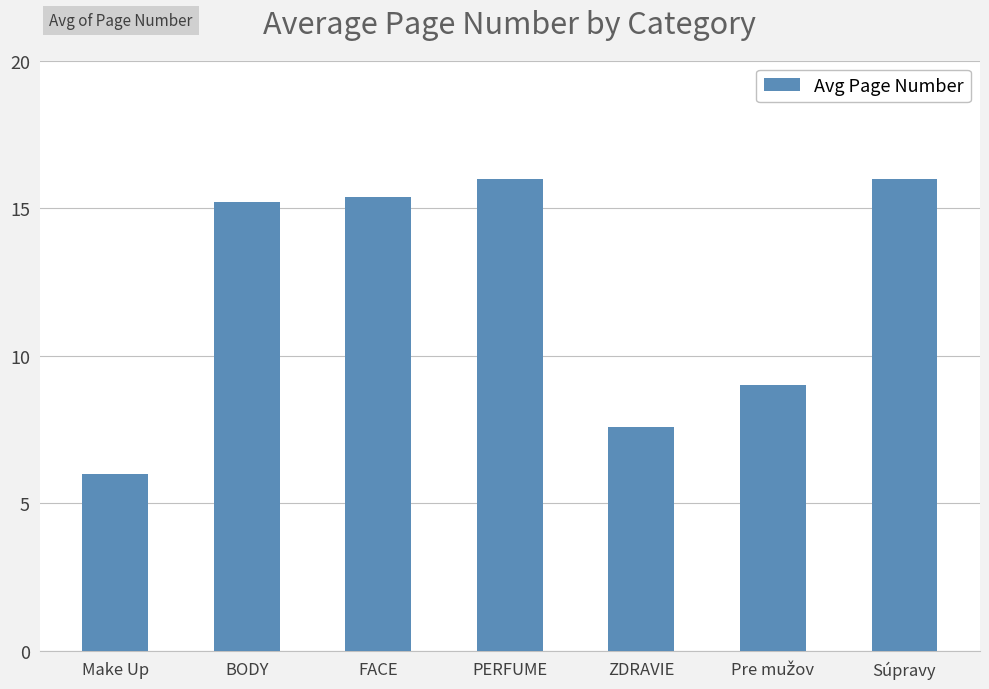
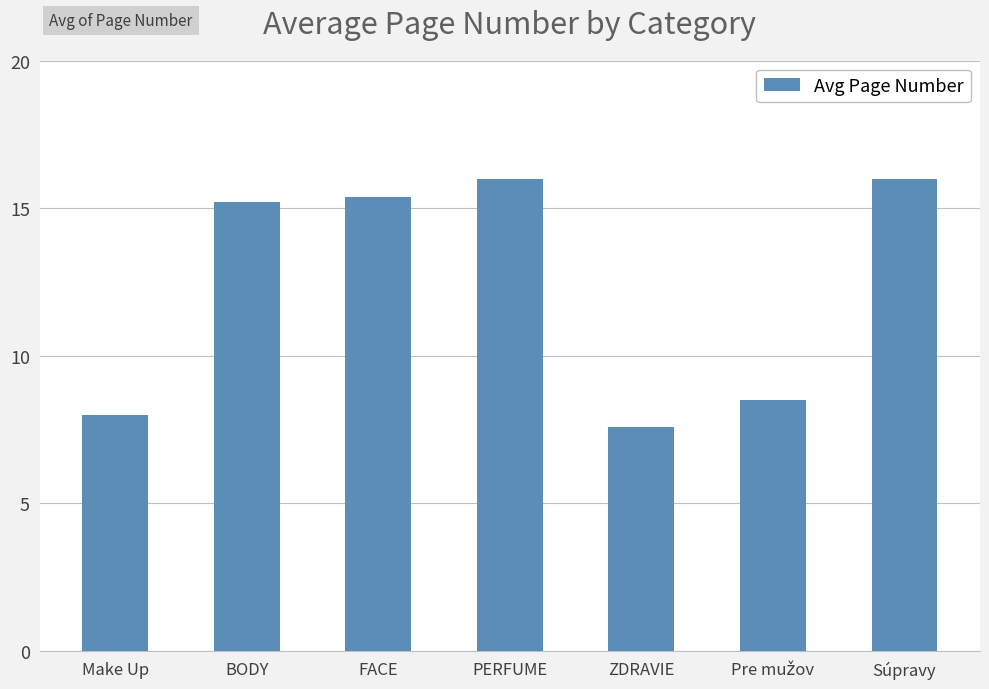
Make Up: 6 -> 8
Pre mužov: 9.0 -> 8.5
